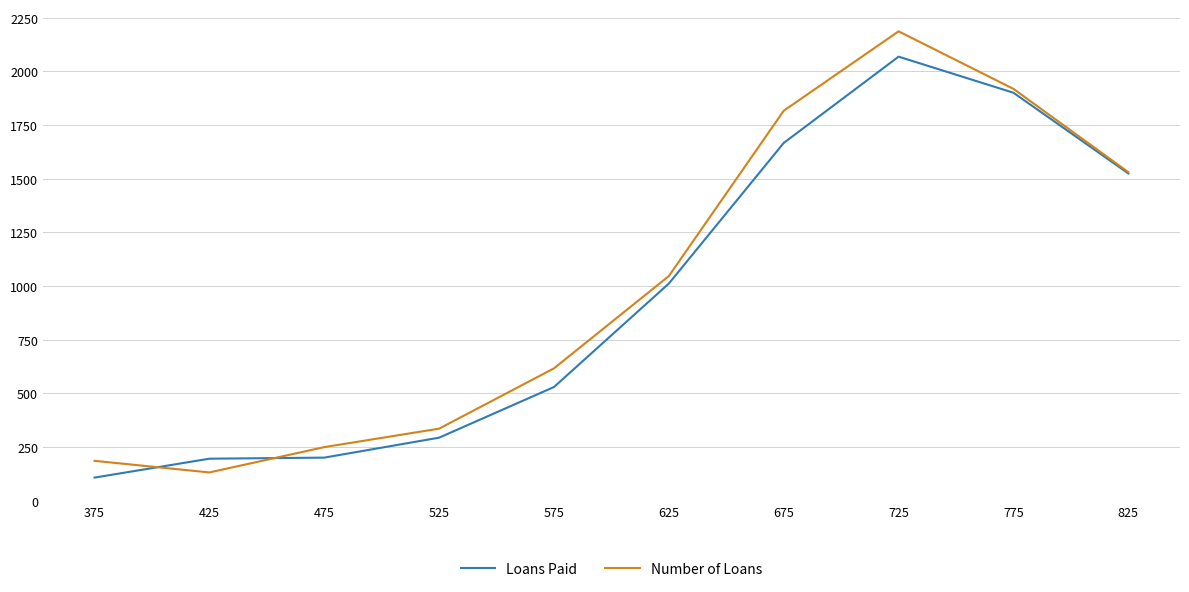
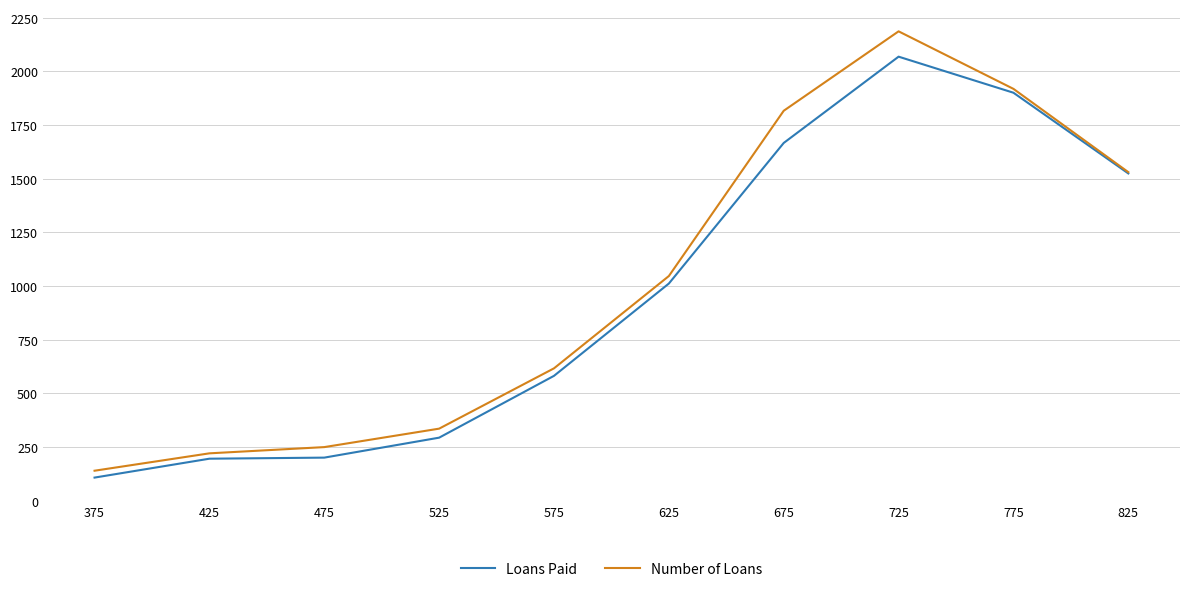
Number of Loans, 375: 190 -> 140
Number of Loans, 425: 130 -> 220
Loans Paid, 575: 530 -> 580
